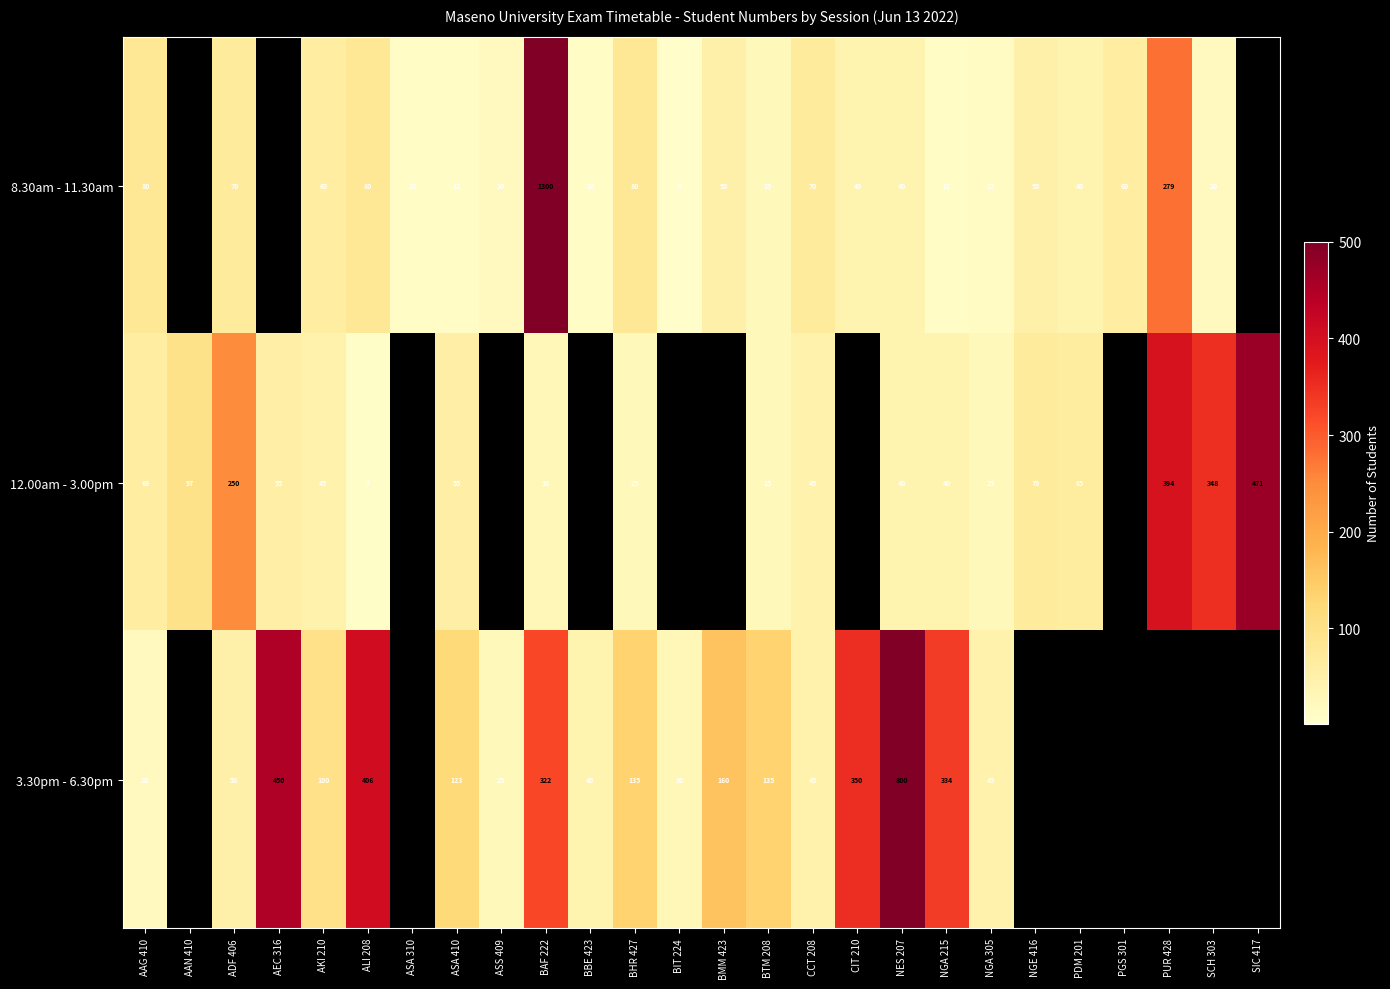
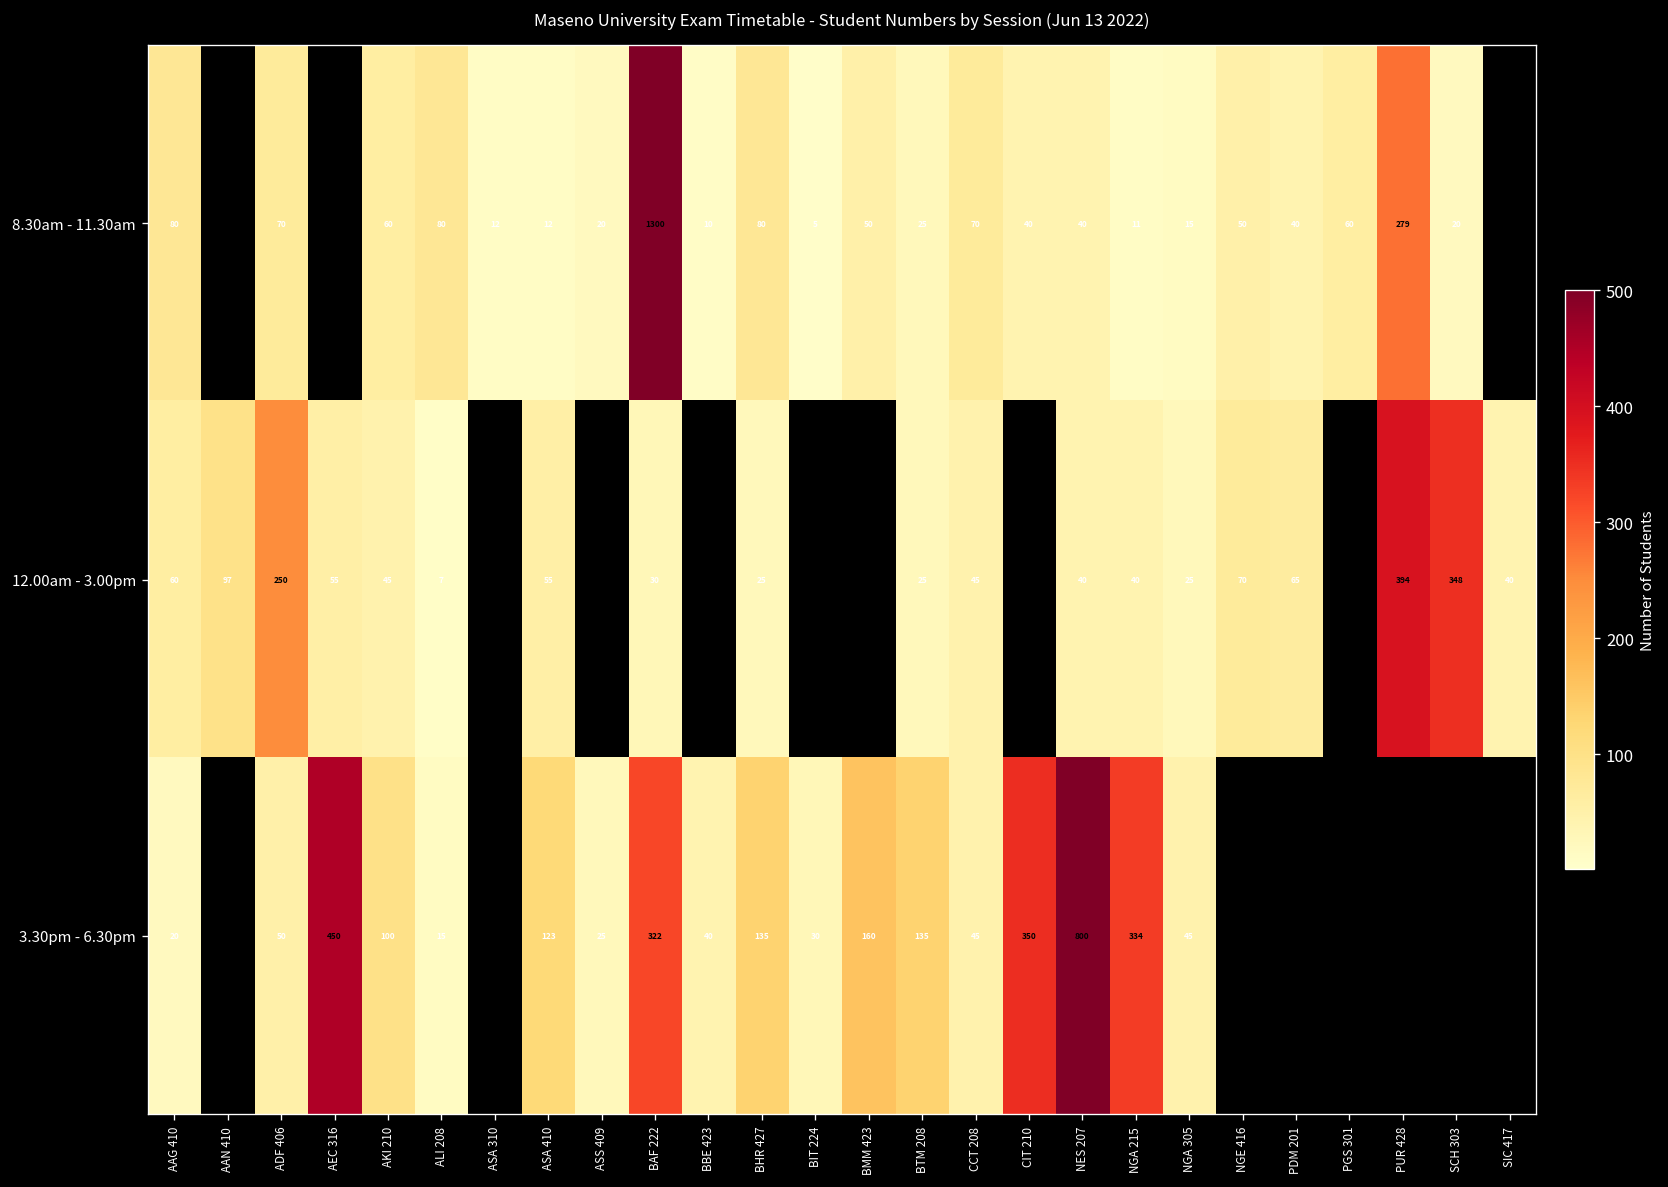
12.00am - 3.00pm, SIC 417: 471 -> 40
3.30pm - 6.30pm, ALI 208: 406 -> 15
